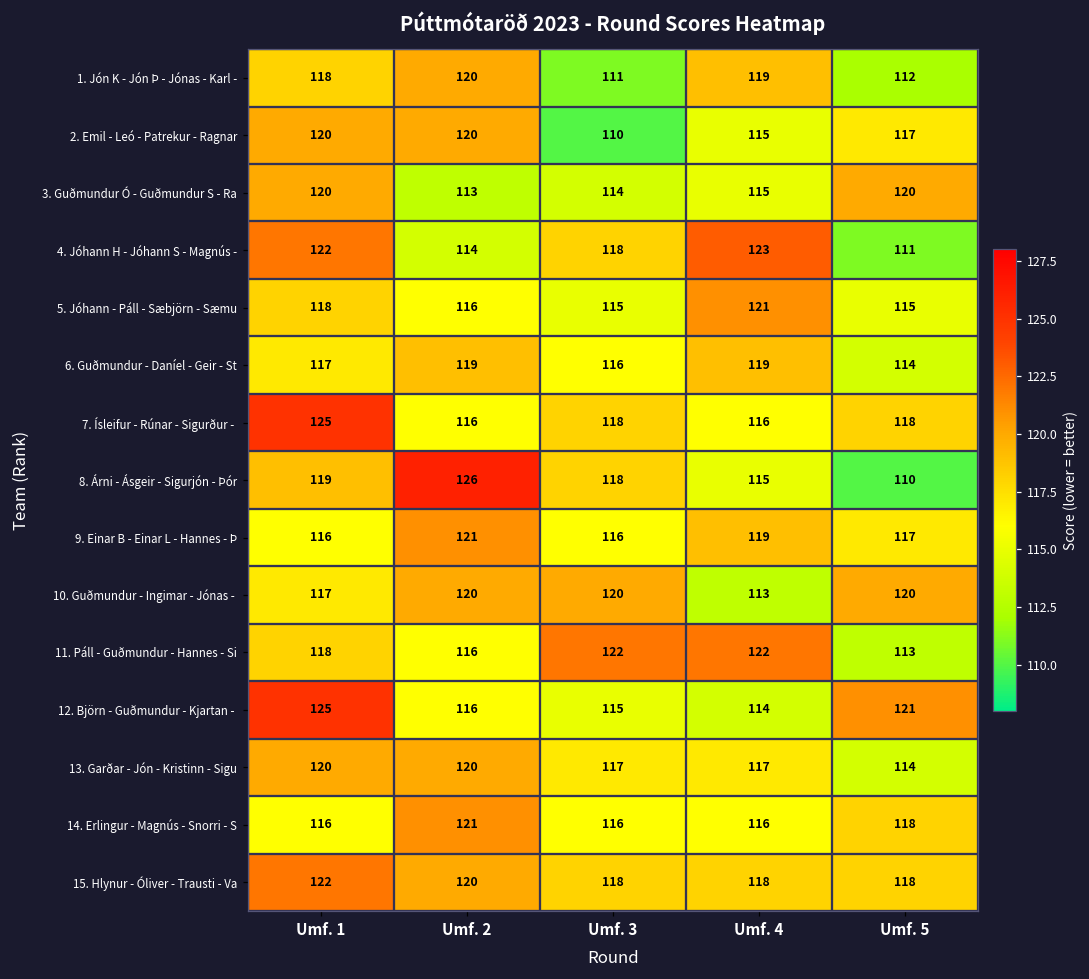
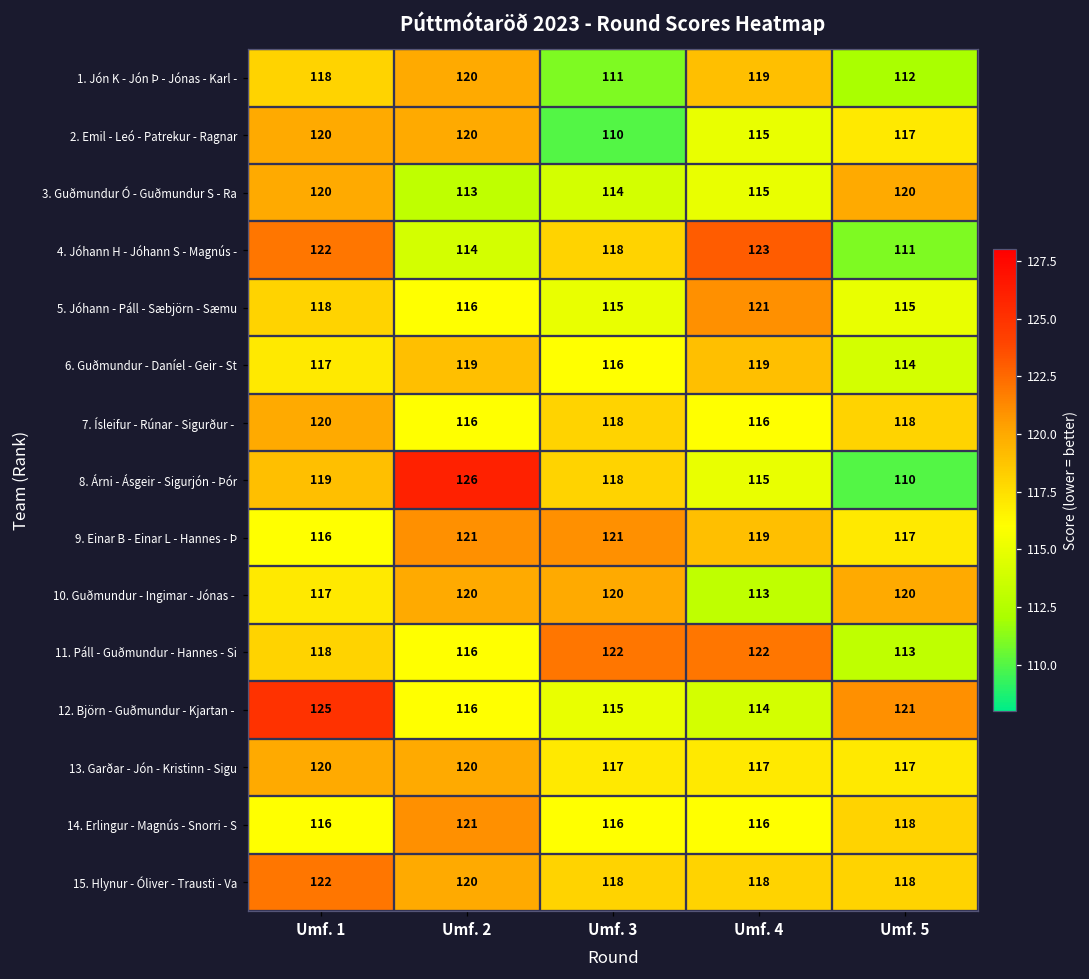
7. Ísleifur - Rúnar - Sigurður -, Umf. 1: 125 -> 120
9. Einar B - Einar L - Hannes - Þ, Umf. 3: 116 -> 121
13. Garðar - Jón - Kristinn - Sigu, Umf. 5: 114 -> 117
